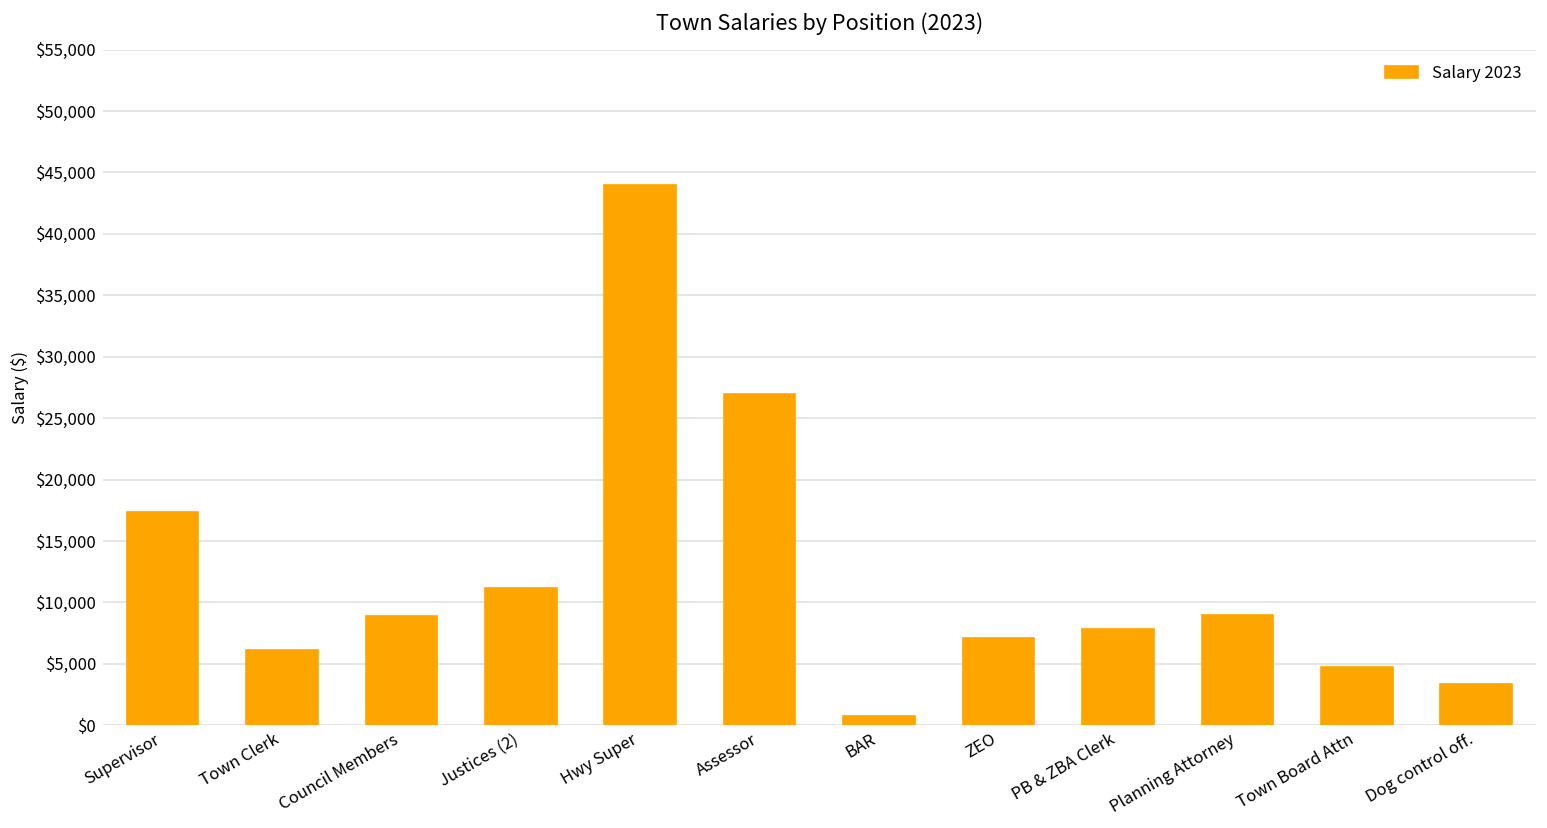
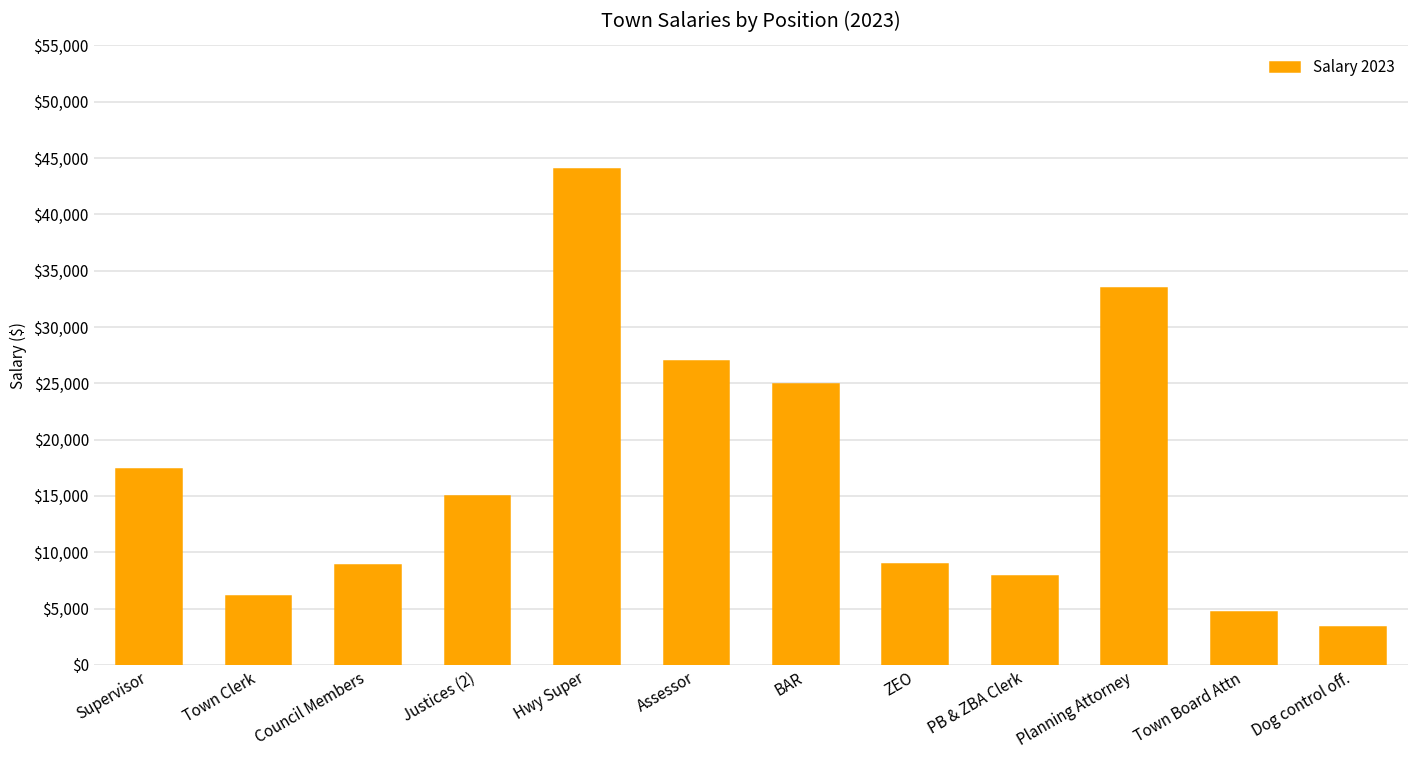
Justices (2): $11,200 -> $15,000
BAR: $800 -> $24,900
ZEO: $7,100 -> $9,000
Planning Attorney: $9,000 -> $33,500
